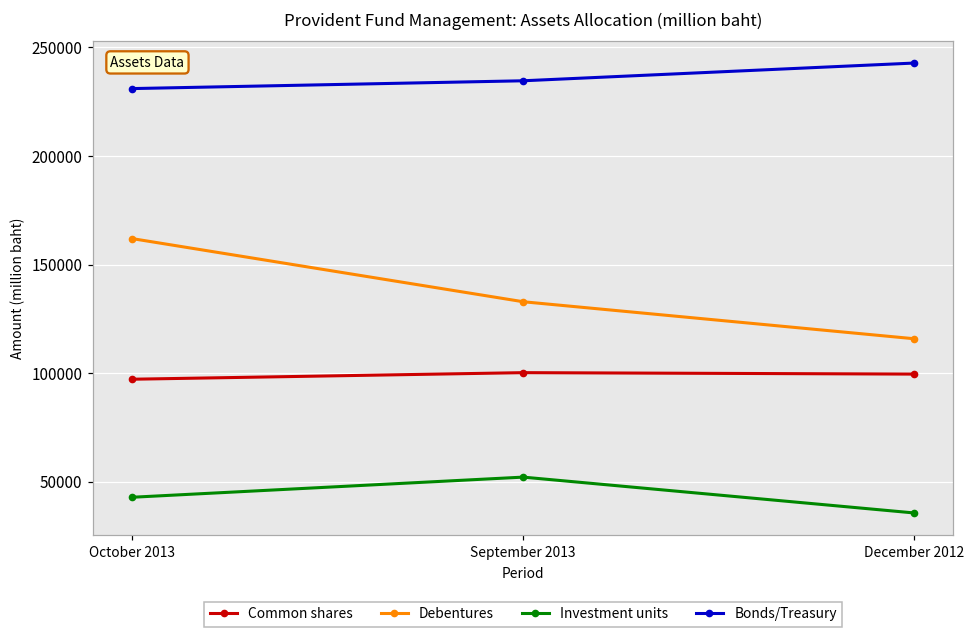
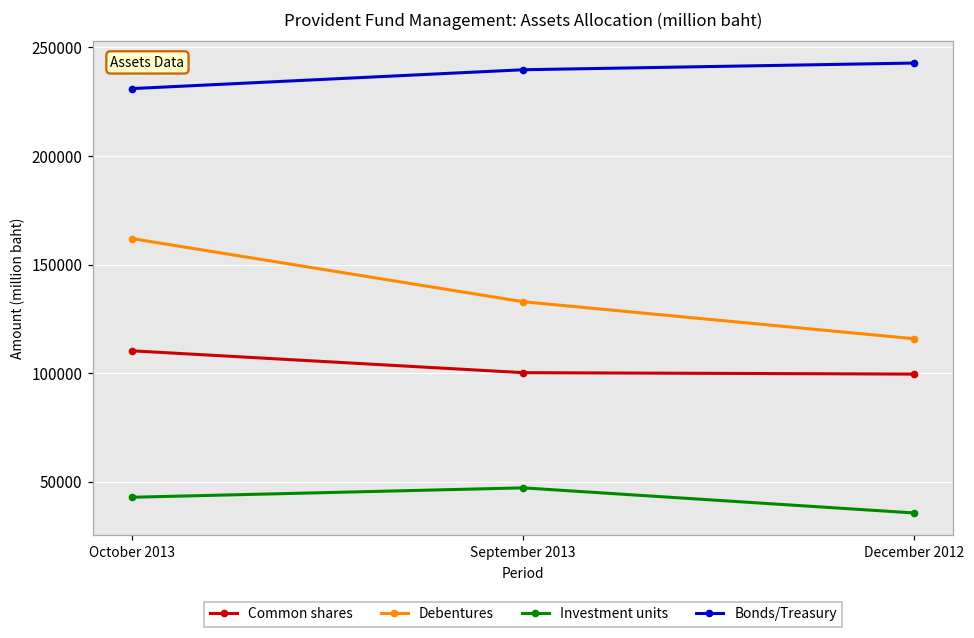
Common shares, October 2013: 97000 -> 110000
Investment units, September 2013: 52000 -> 47000
Bonds/Treasury, September 2013: 235000 -> 240000
